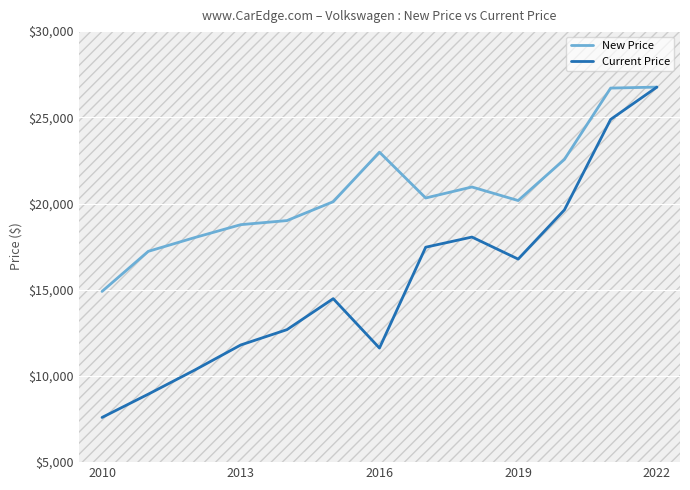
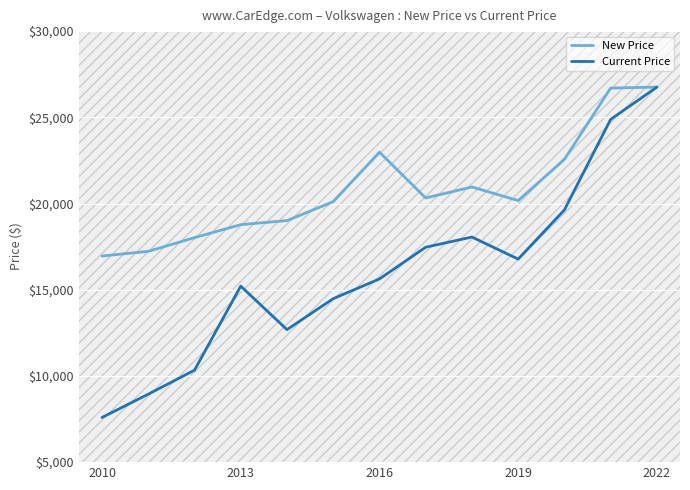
New Price, 2010: $14,900 -> $17,000
Current Price, 2013: $11,800 -> $15,200
Current Price, 2016: $11,600 -> $15,600
